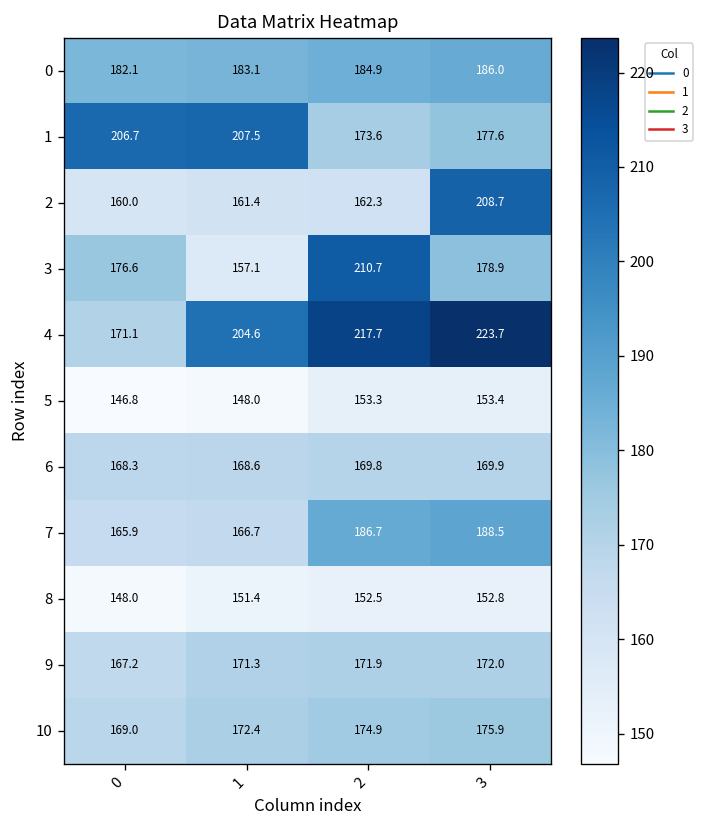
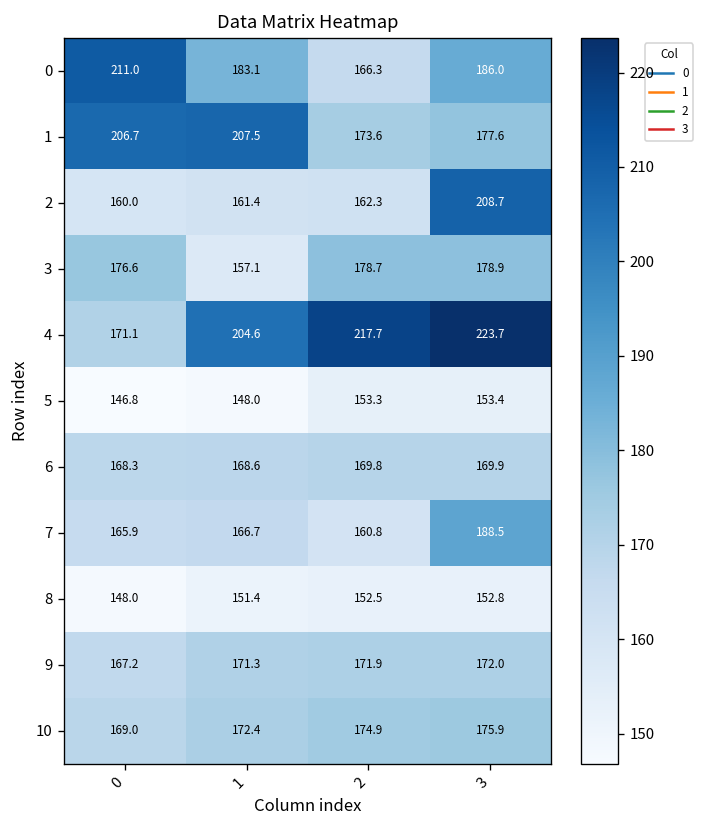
0, 0: 182.1 -> 211.0
0, 2: 184.9 -> 166.3
3, 2: 210.7 -> 178.7
7, 2: 186.7 -> 160.8
